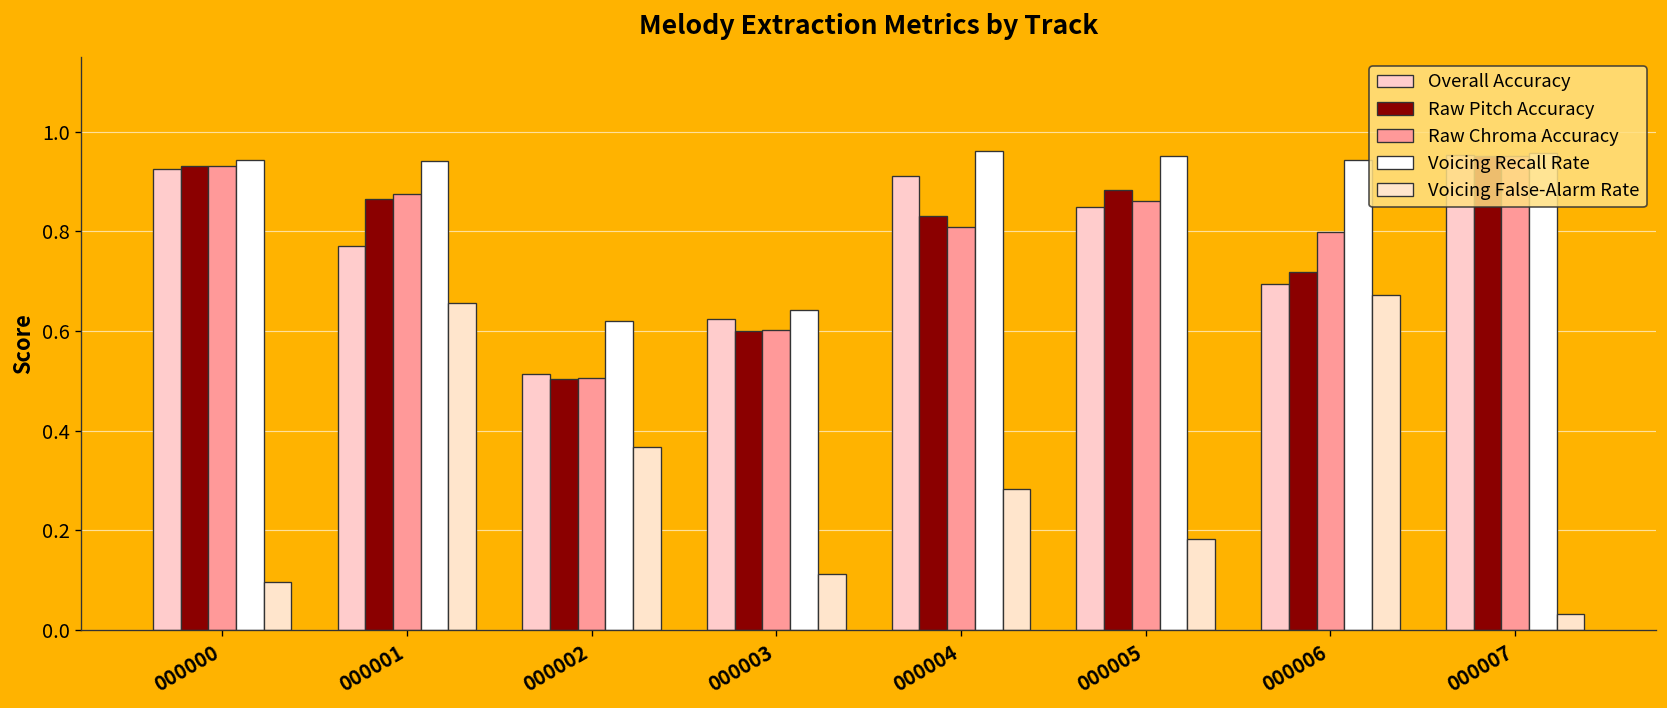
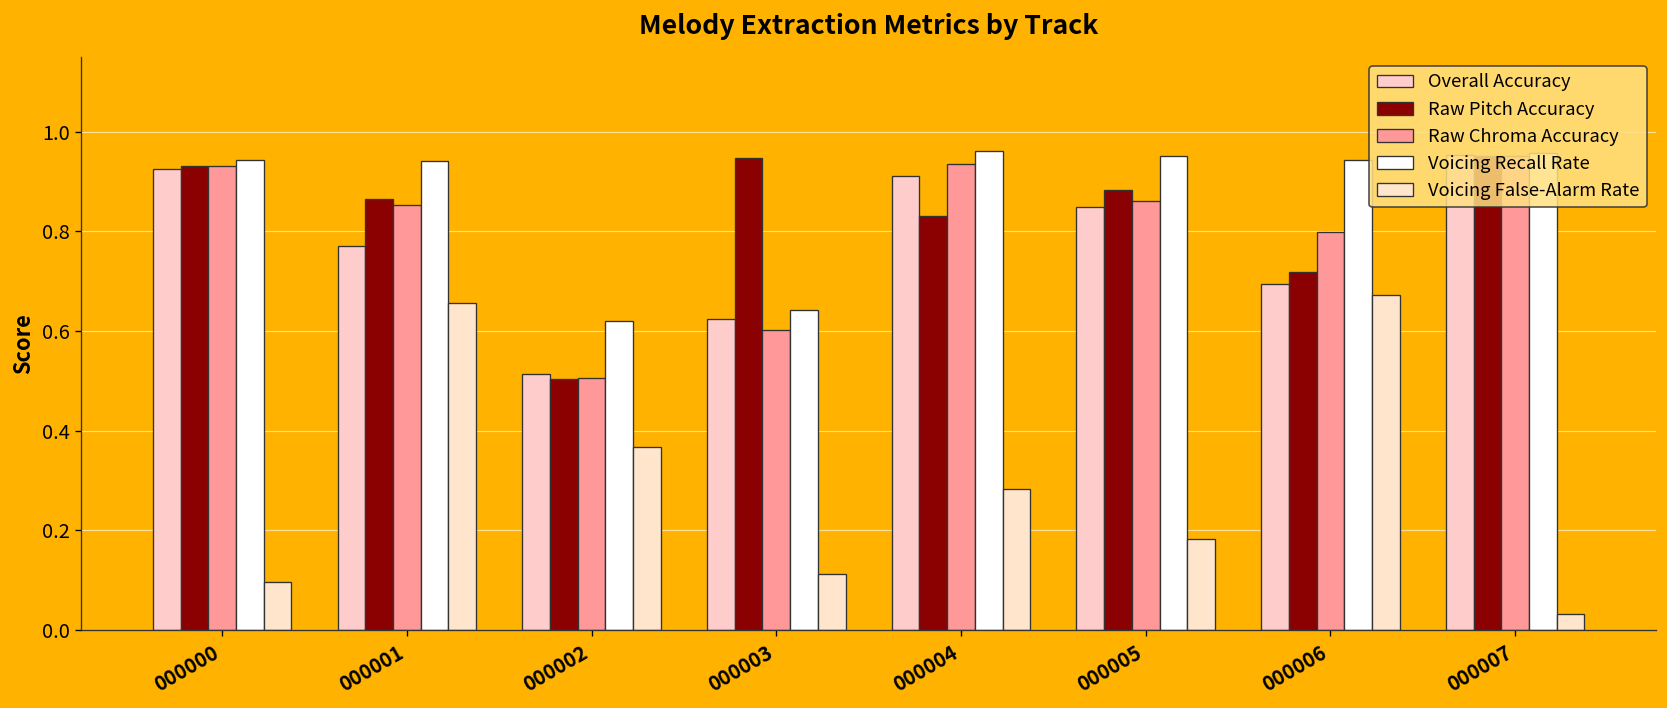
Raw Chroma Accuracy, 000001: 0.88 -> 0.85
Raw Pitch Accuracy, 000003: 0.60 -> 0.95
Raw Chroma Accuracy, 000004: 0.81 -> 0.94
